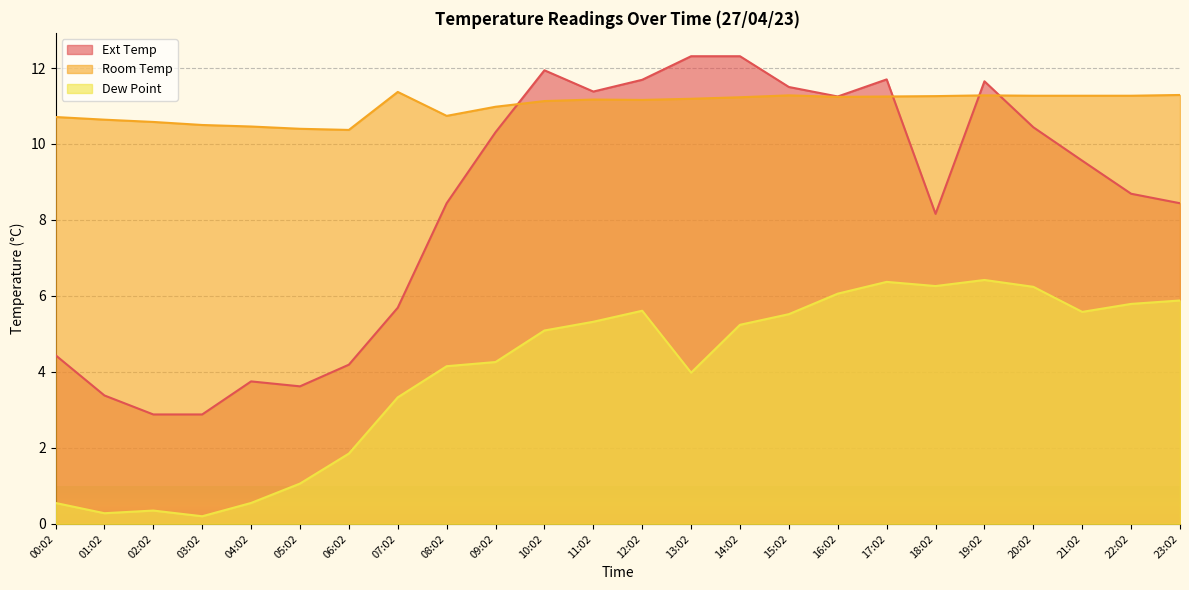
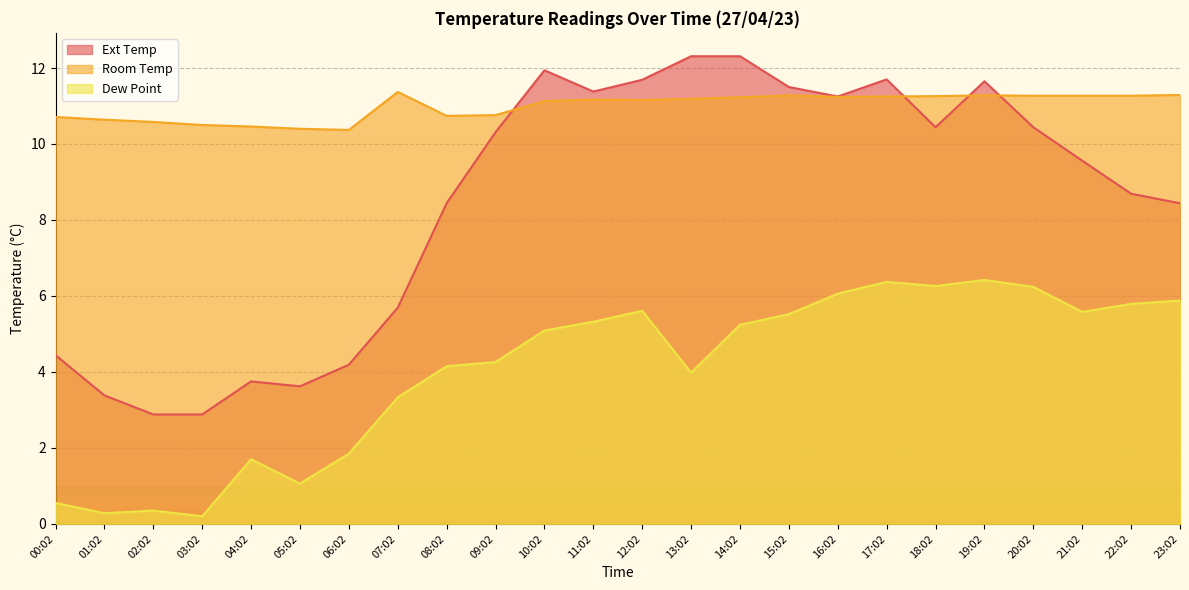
Dew Point, 04:02: 0.6 -> 1.7
Room Temp, 09:02: 11.0 -> 10.8
Ext Temp, 18:02: 8.2 -> 10.4
